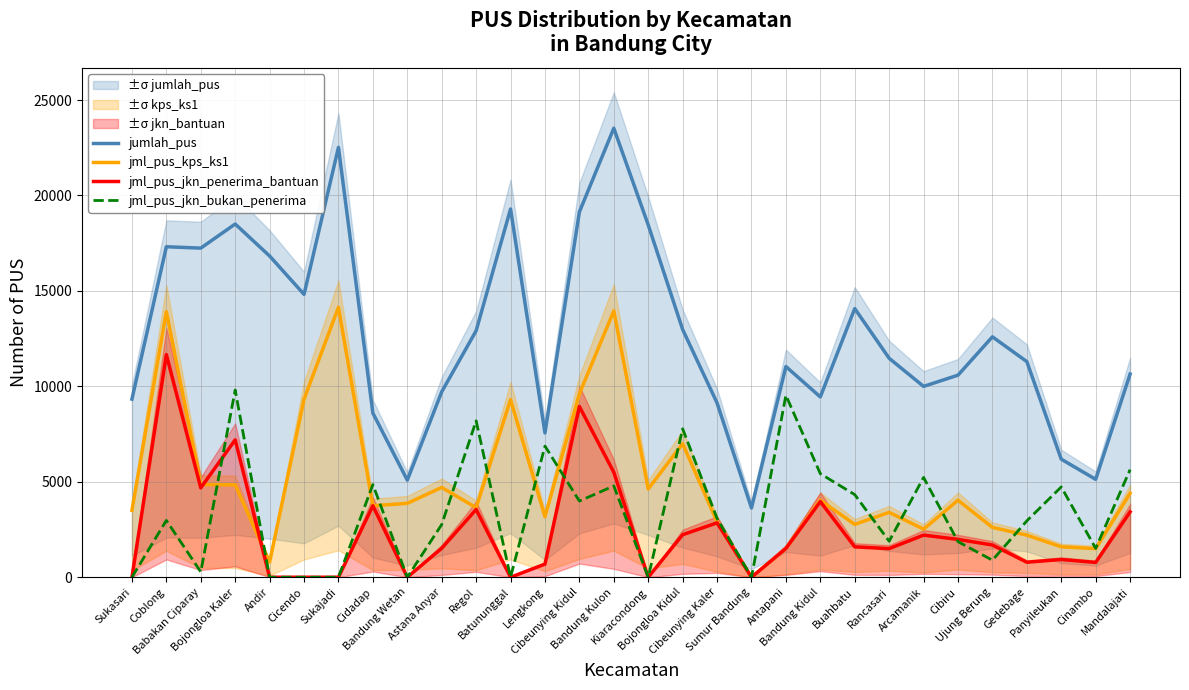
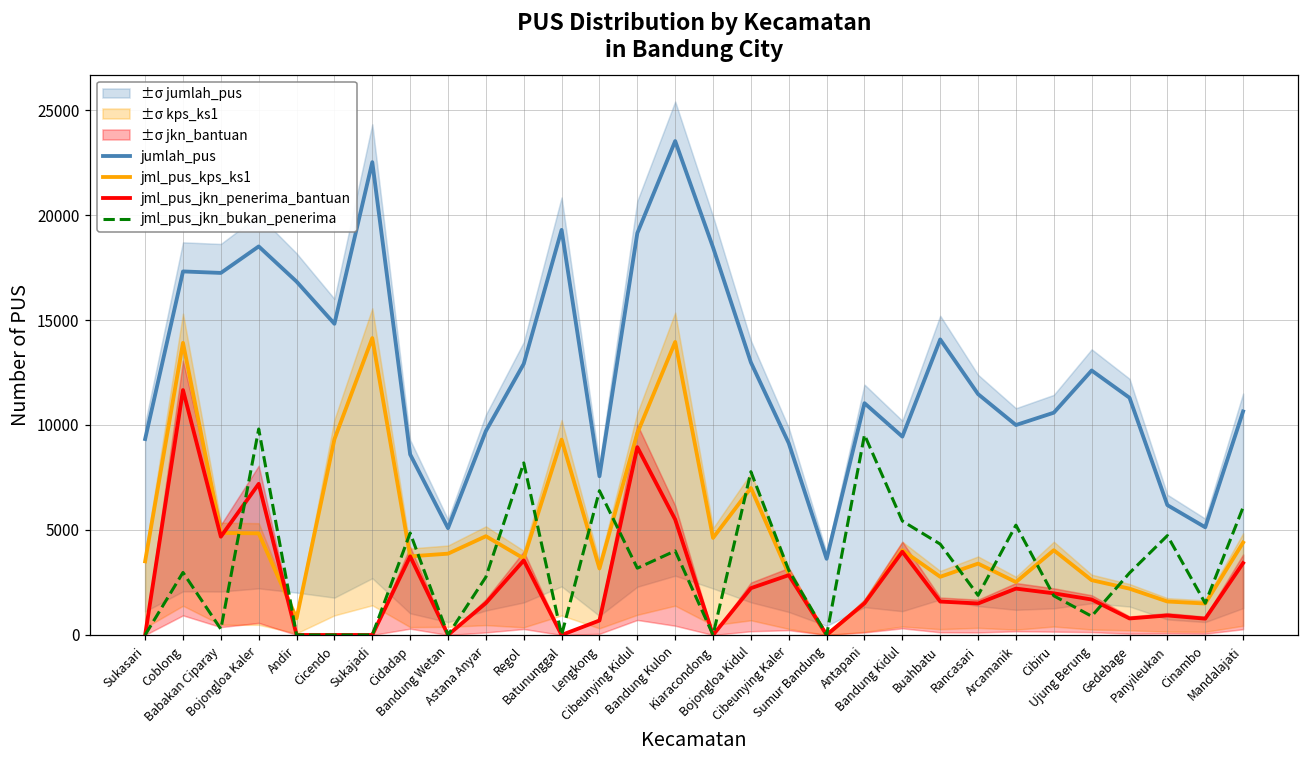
jml_pus_jkn_bukan_penerima, Cibeunying Kidul: 4000 -> 3200
jml_pus_jkn_bukan_penerima, Bandung Kulon: 4800 -> 4000
jml_pus_jkn_bukan_penerima, Mandalajati: 5600 -> 6100
